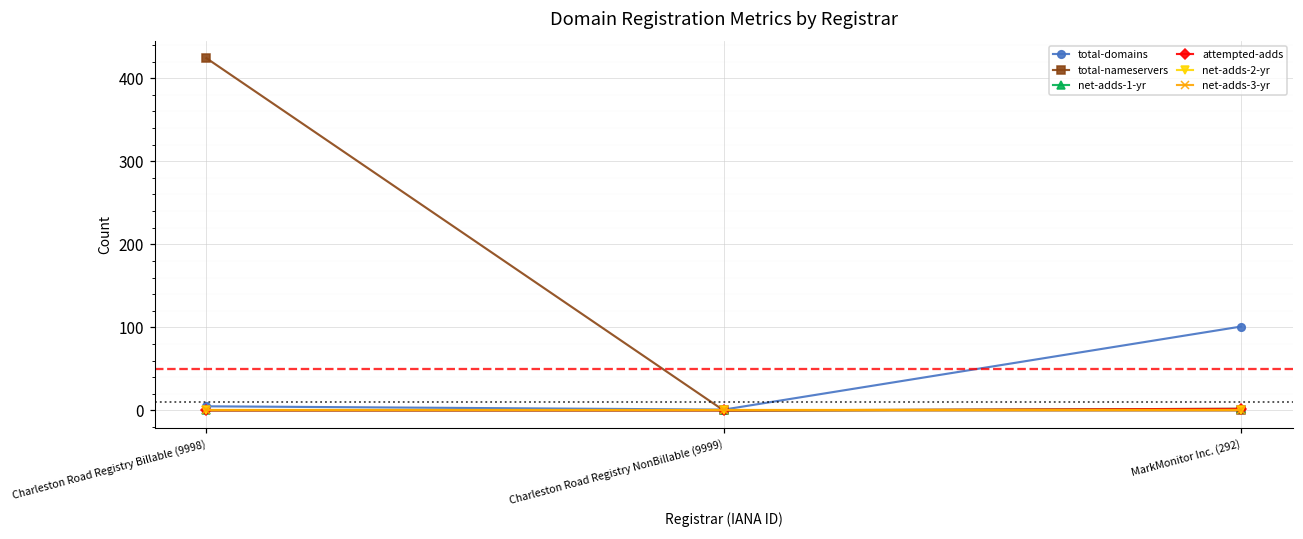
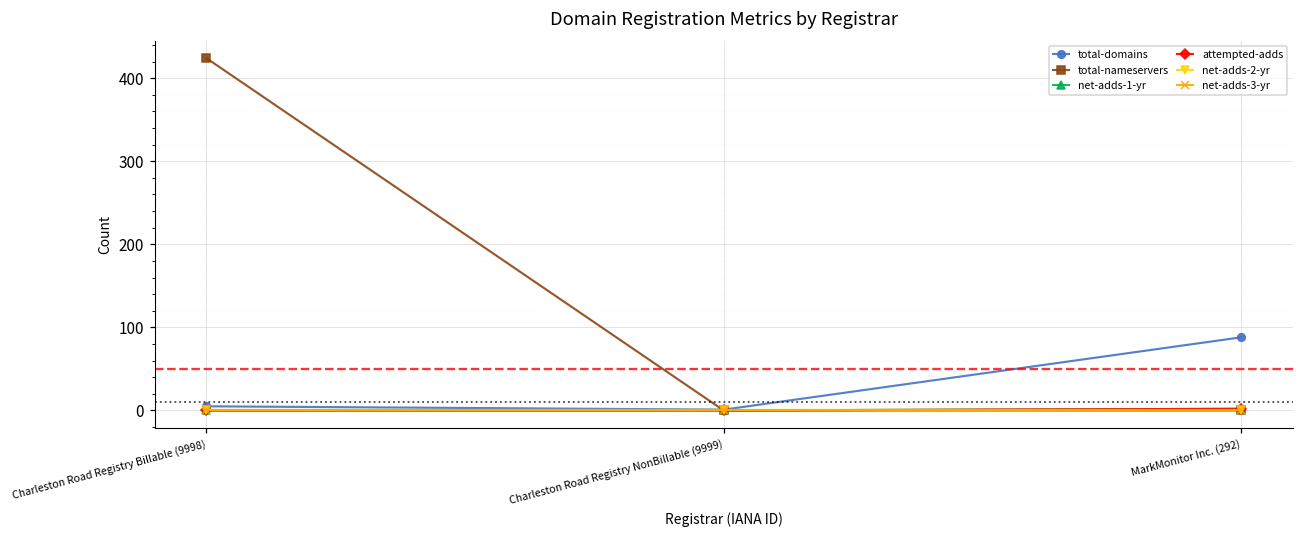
total-domains, MarkMonitor Inc. (292): 100 -> 90
